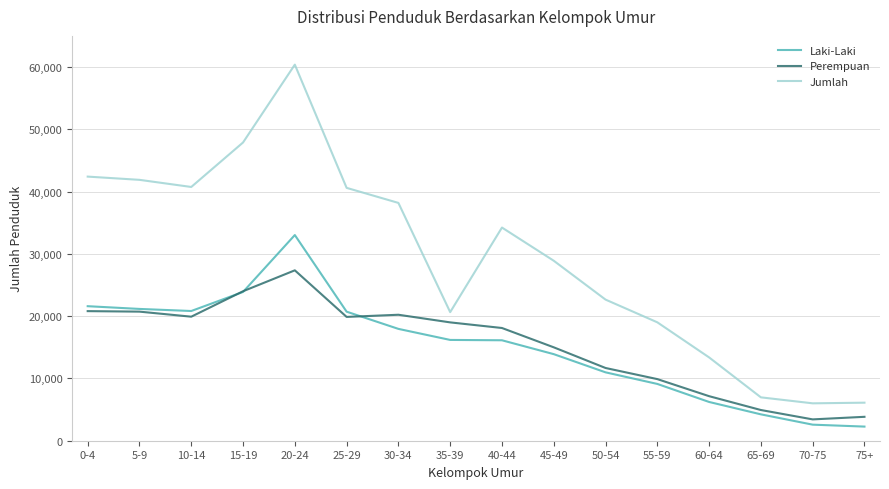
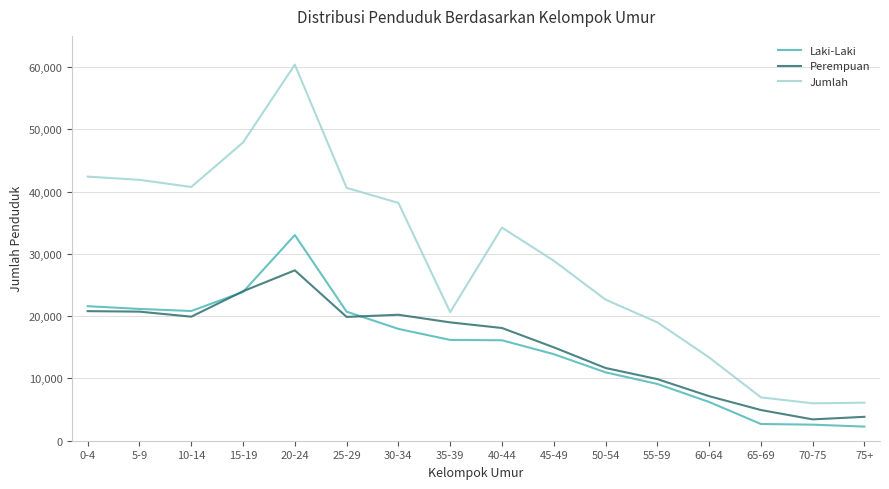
Laki-Laki, 65-69: 4,000 -> 3,000
